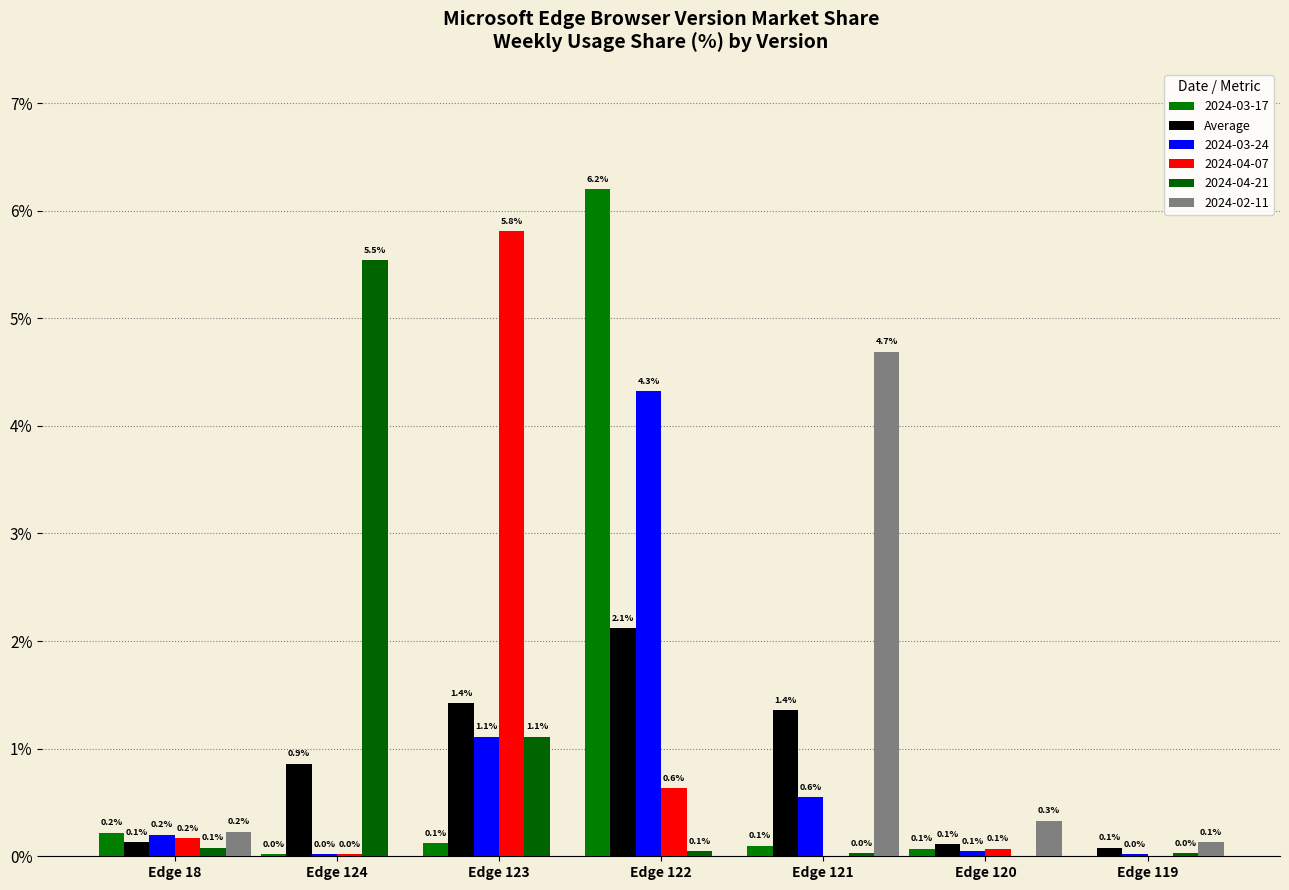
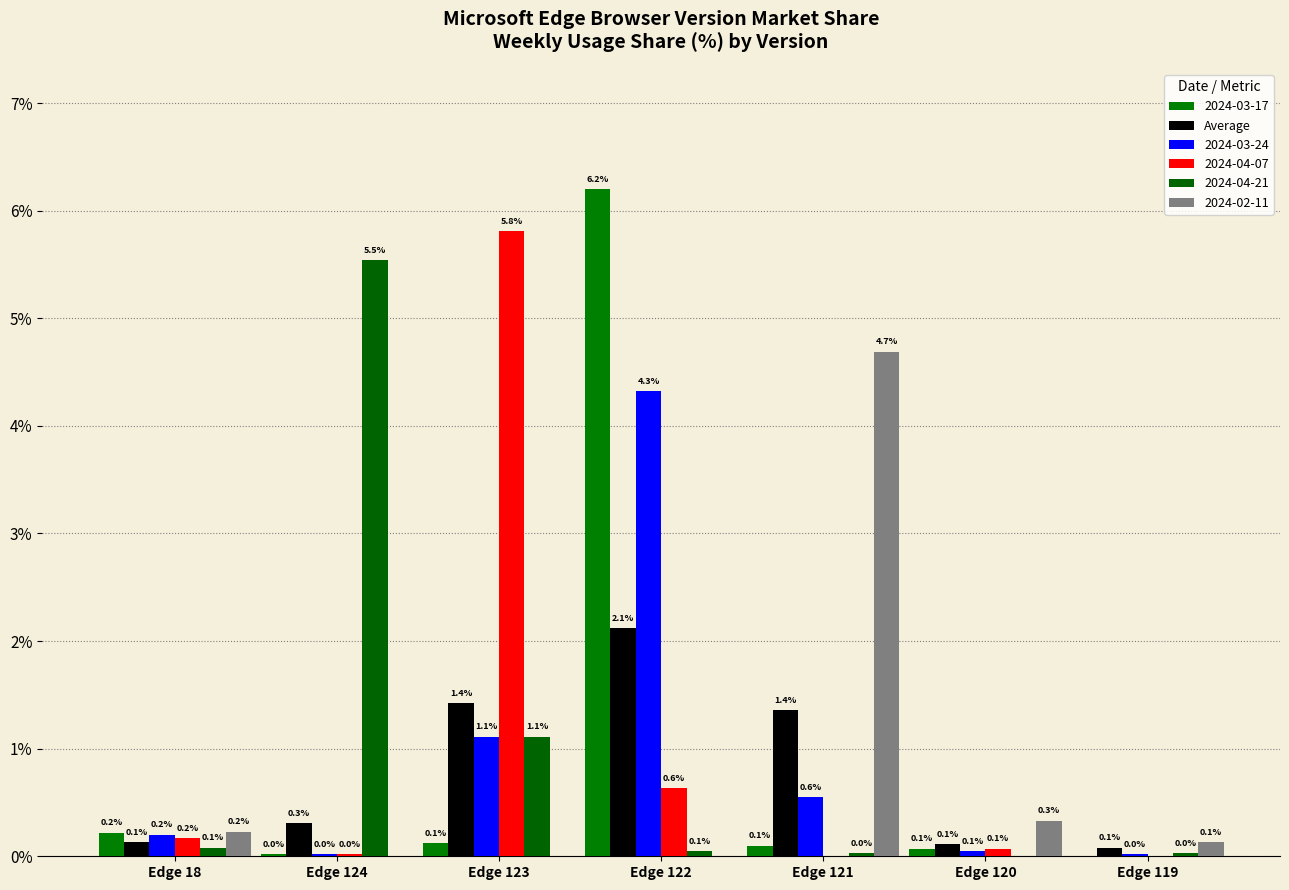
Average, Edge 124: 0.9% -> 0.3%
